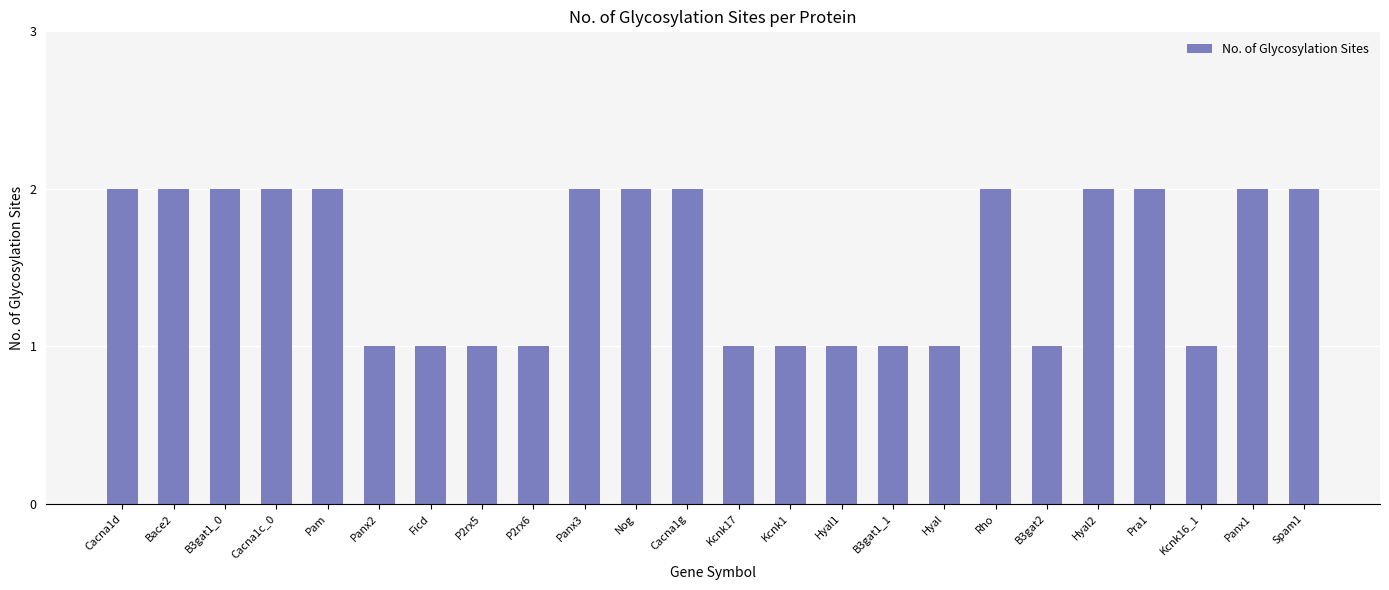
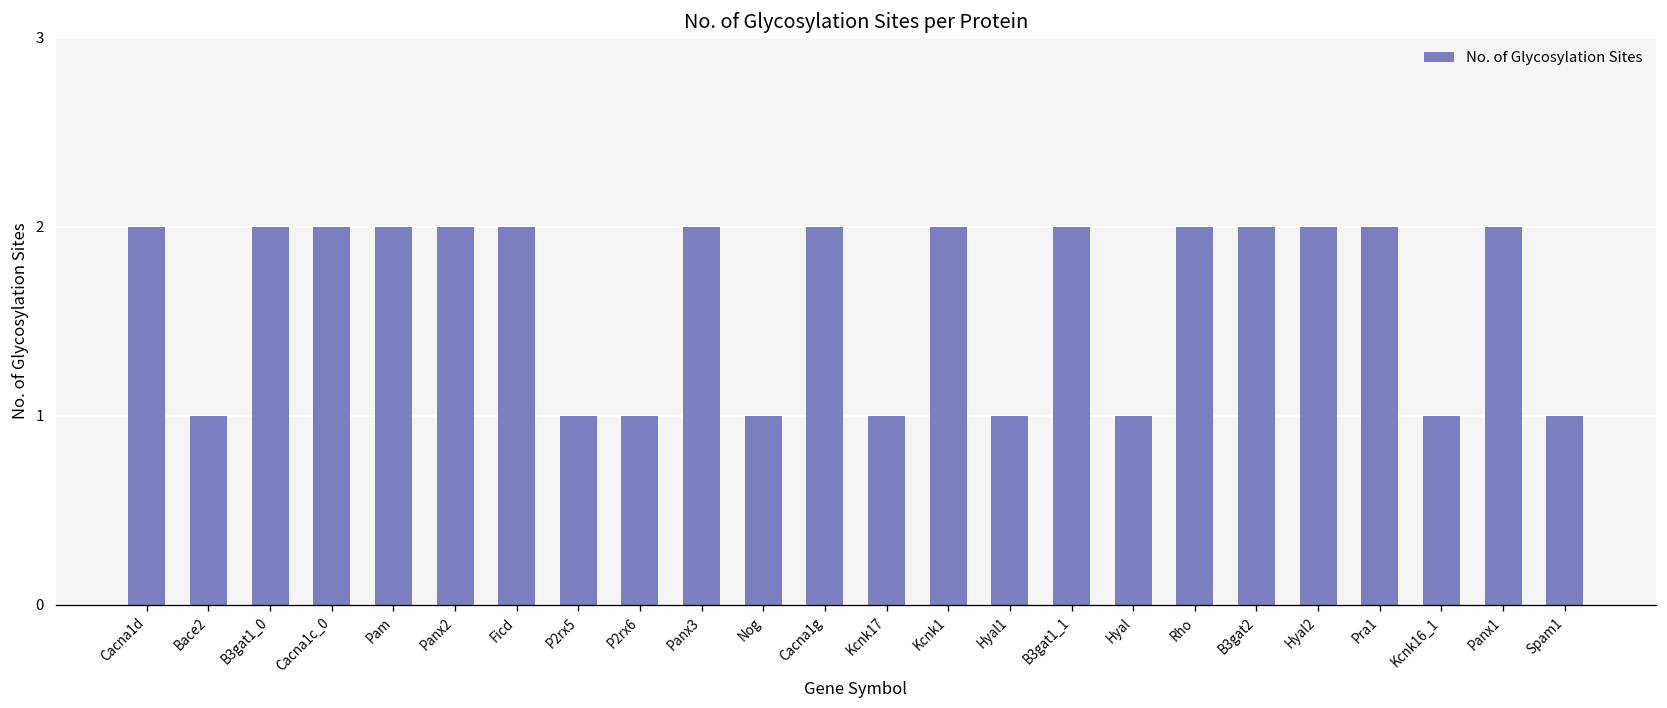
Bace2: 2 -> 1
Panx2: 1 -> 2
Ficd: 1 -> 2
Nog: 2 -> 1
Kcnk1: 1 -> 2
B3gat1_1: 1 -> 2
B3gat2: 1 -> 2
Spam1: 2 -> 1
